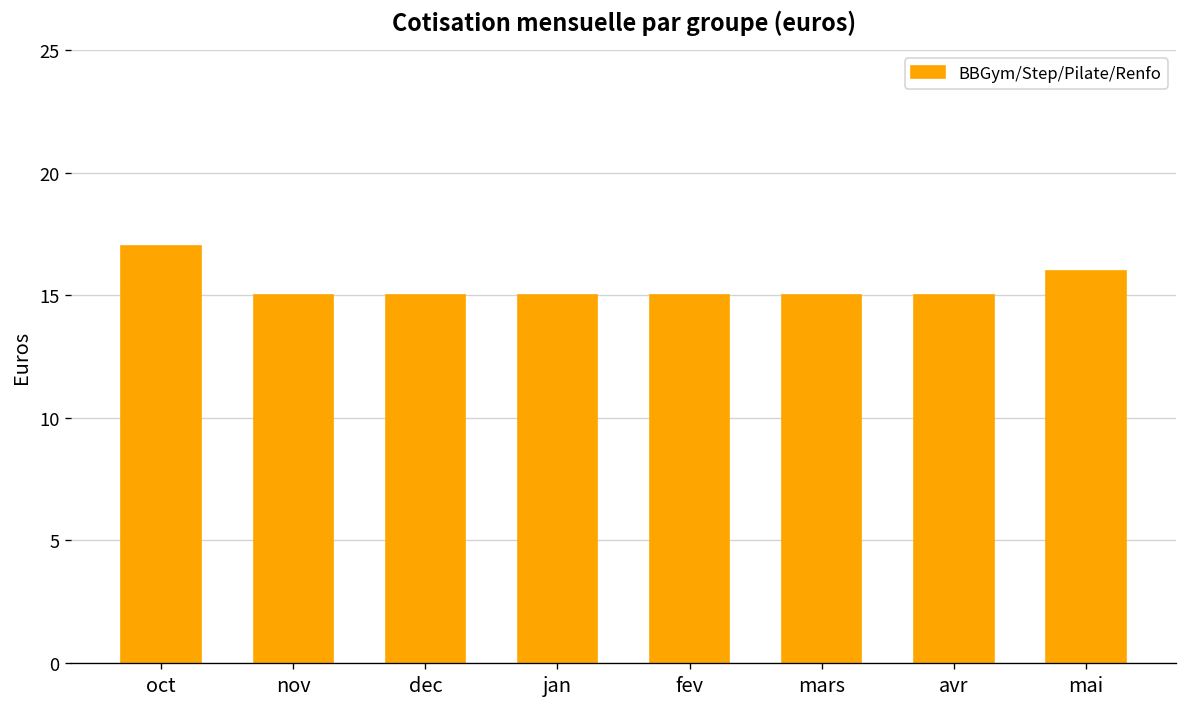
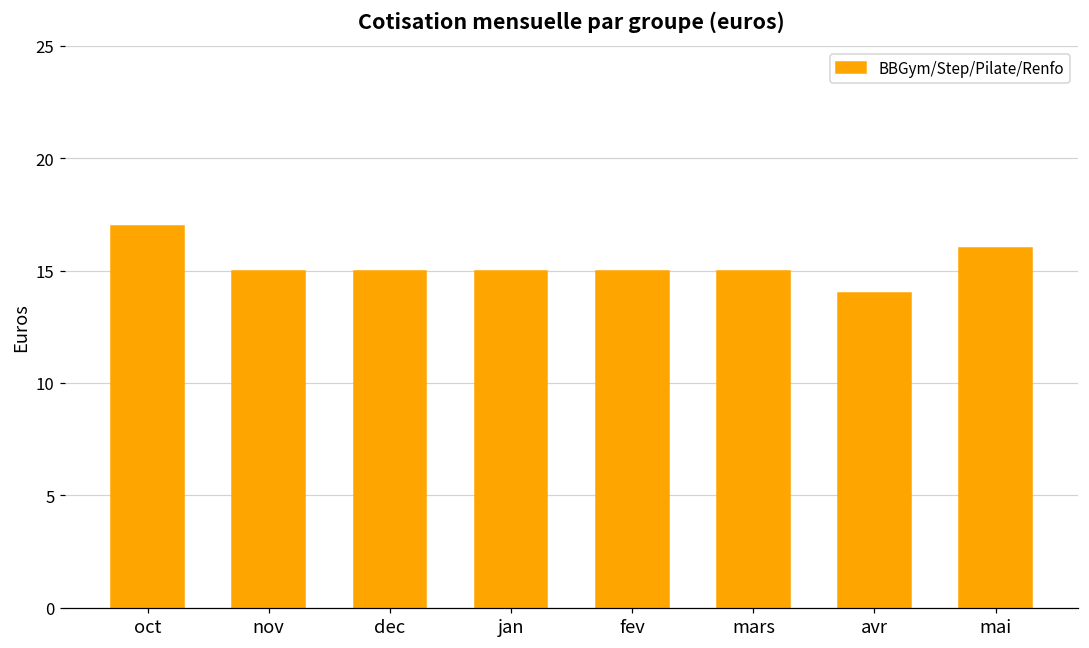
avr: 15 -> 14
